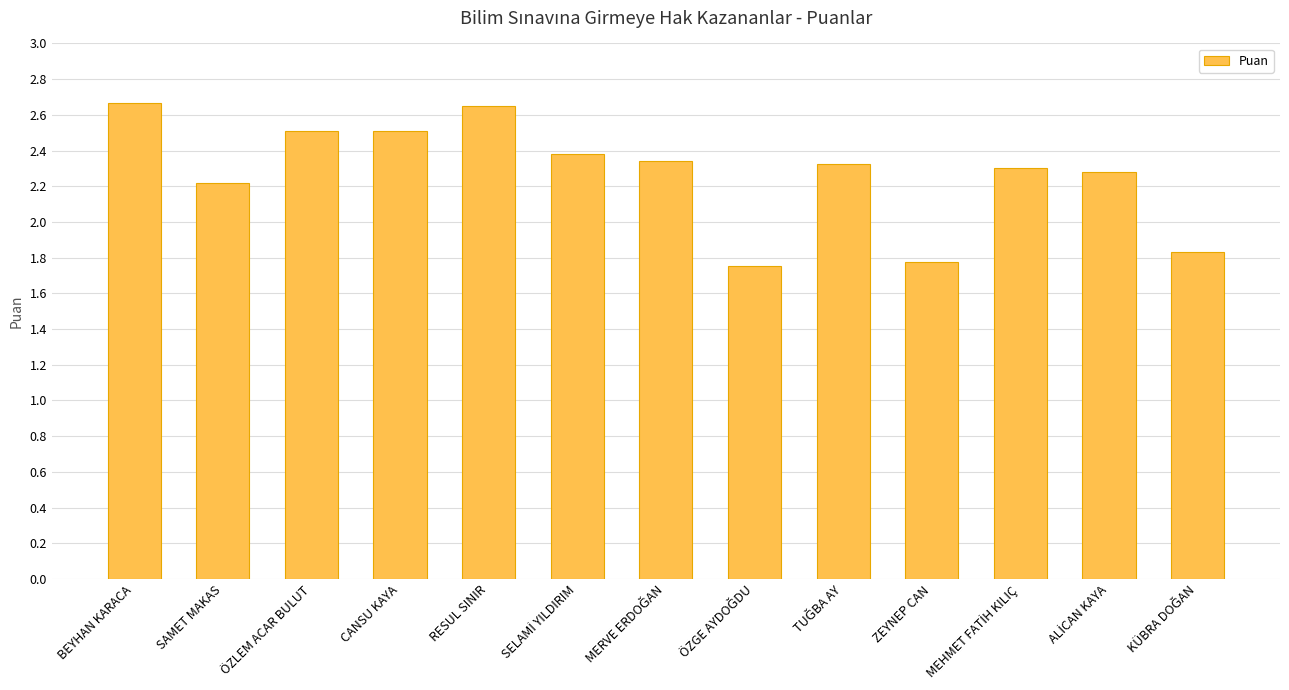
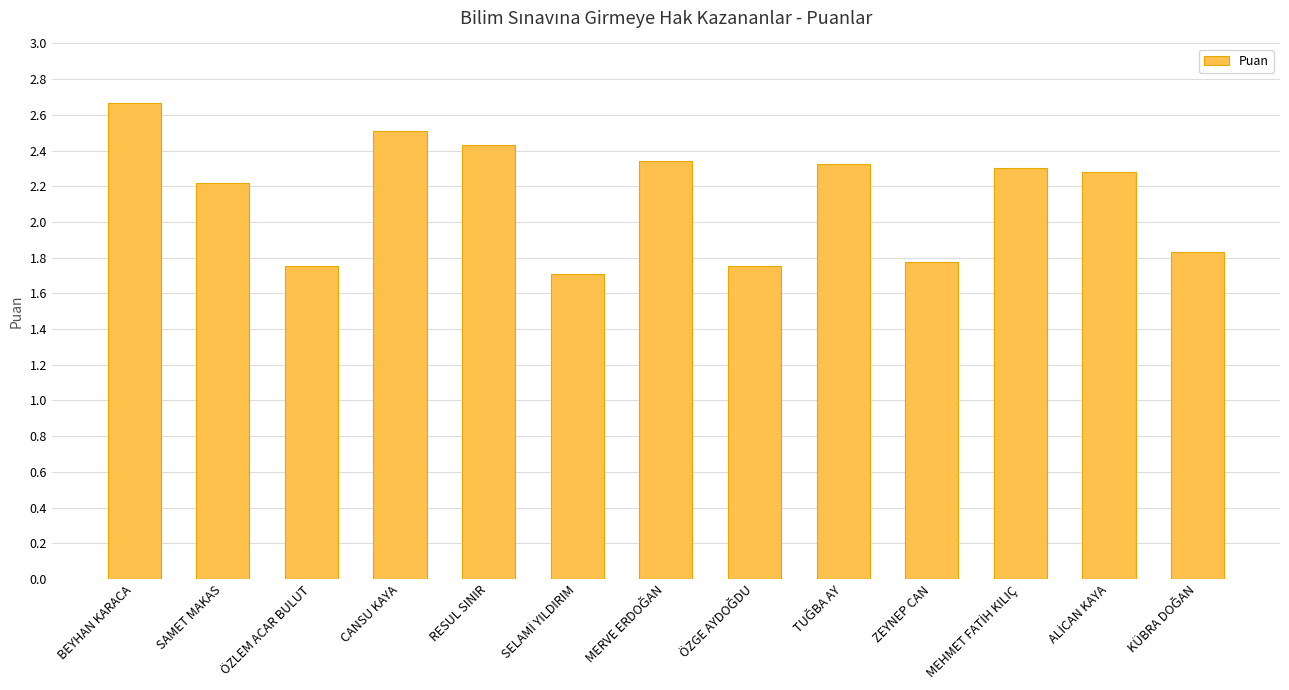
ÖZLEM ACAR BULUT: 2.51 -> 1.75
RESUL SINIR: 2.65 -> 2.43
SELAMİ YILDIRIM: 2.38 -> 1.71
